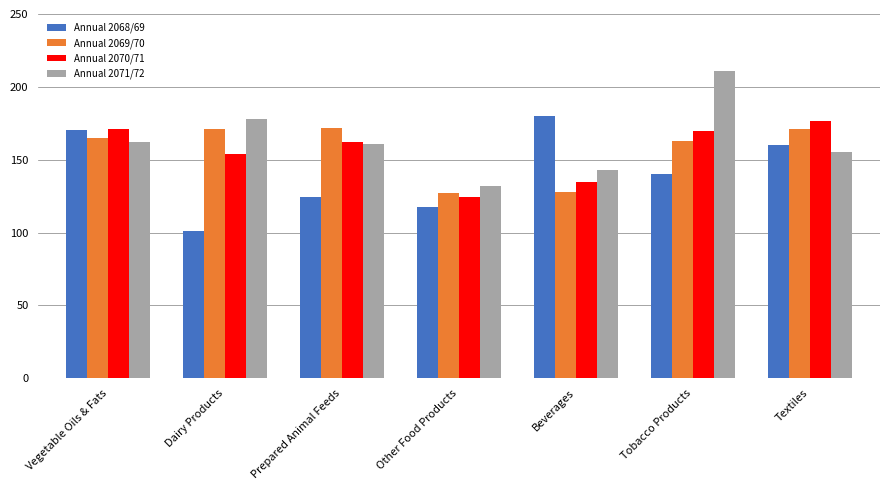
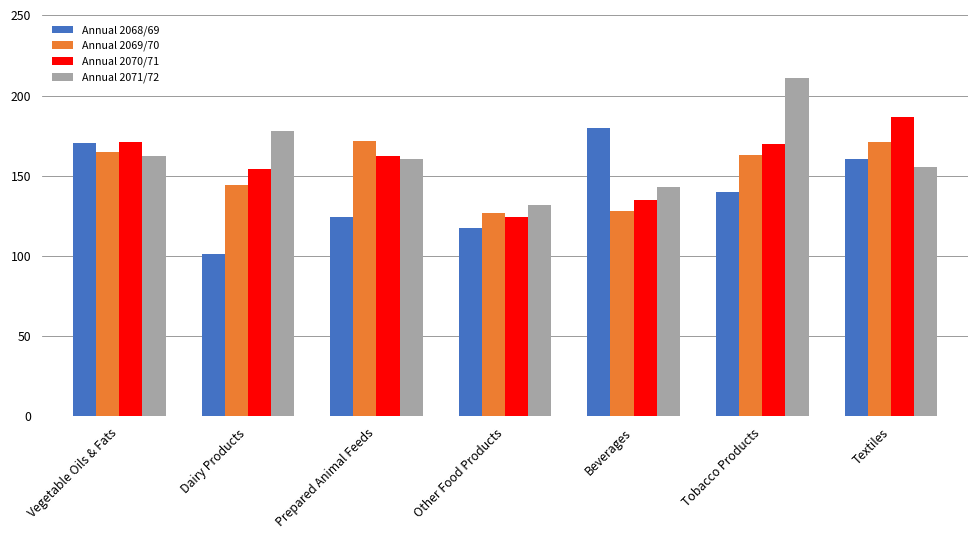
Annual 2069/70, Dairy Products: 171 -> 144
Annual 2070/71, Textiles: 177 -> 187
